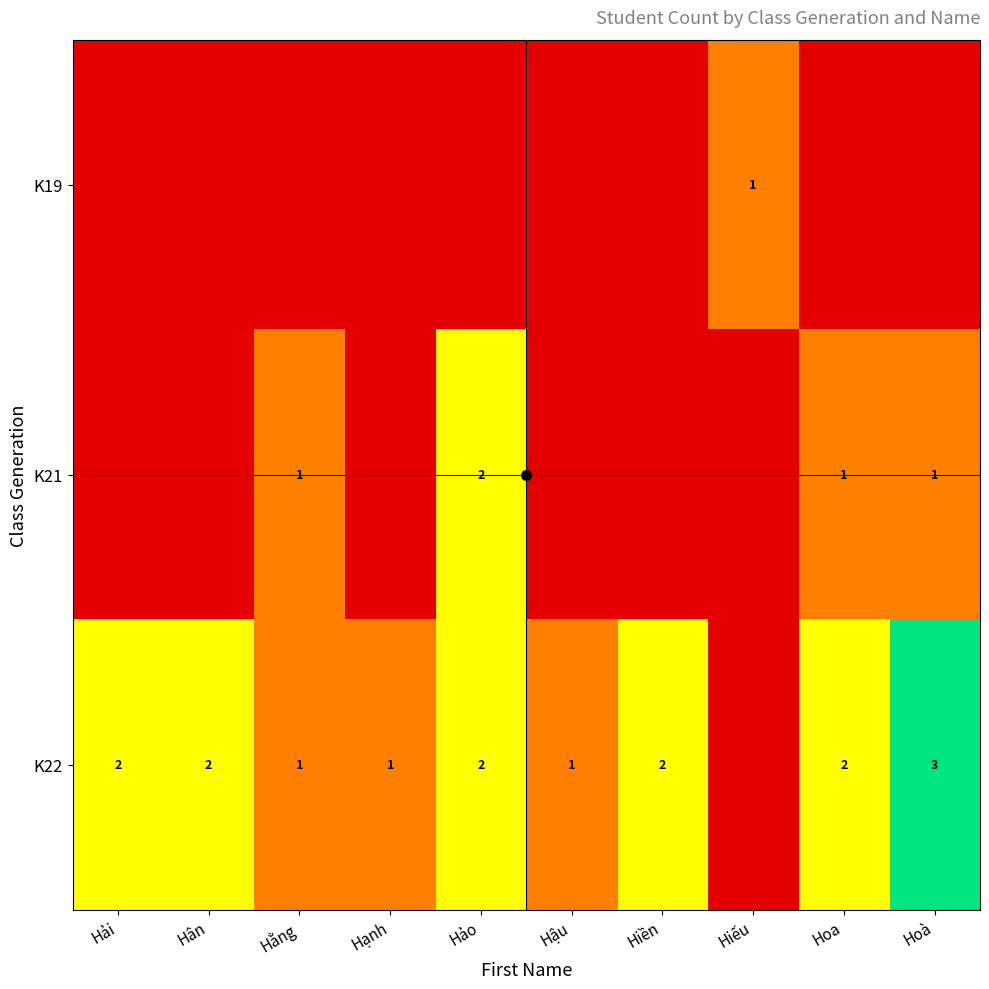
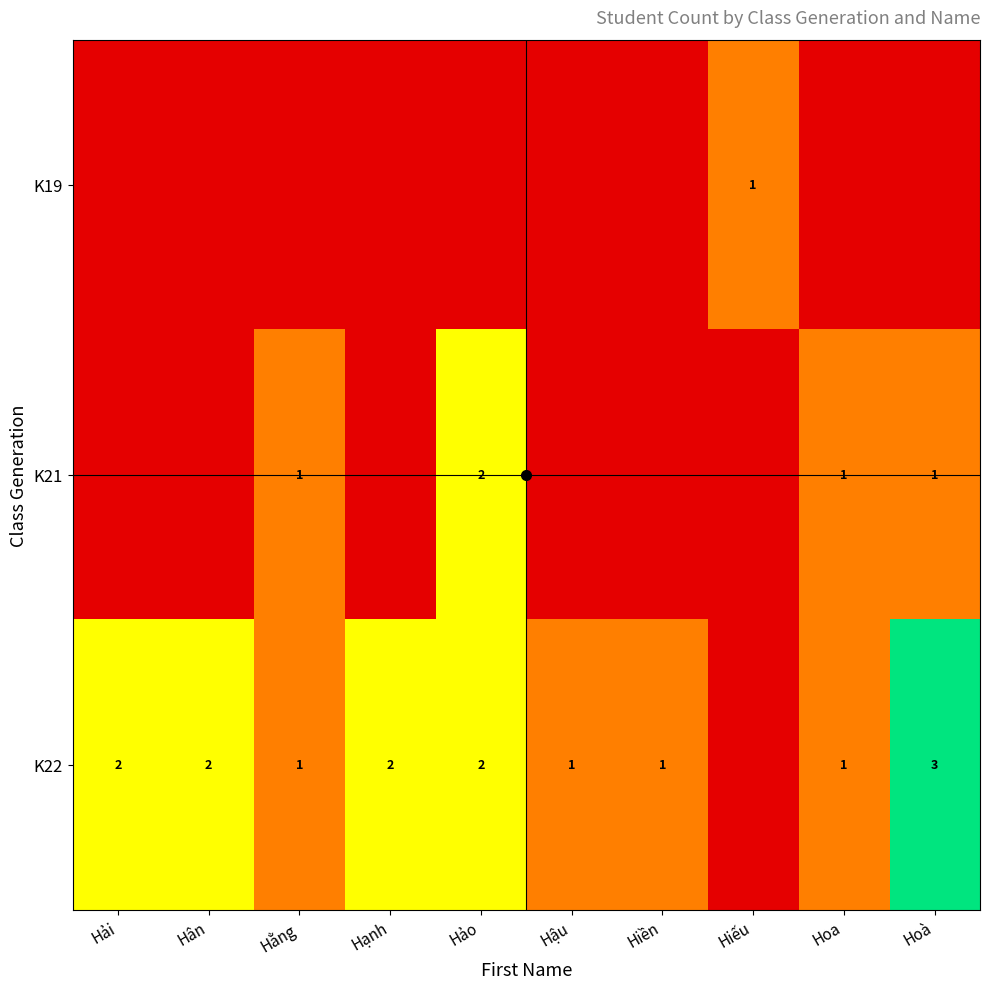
K22, Hạnh: 1 -> 2
K22, Hiền: 2 -> 1
K22, Hoa: 2 -> 1
